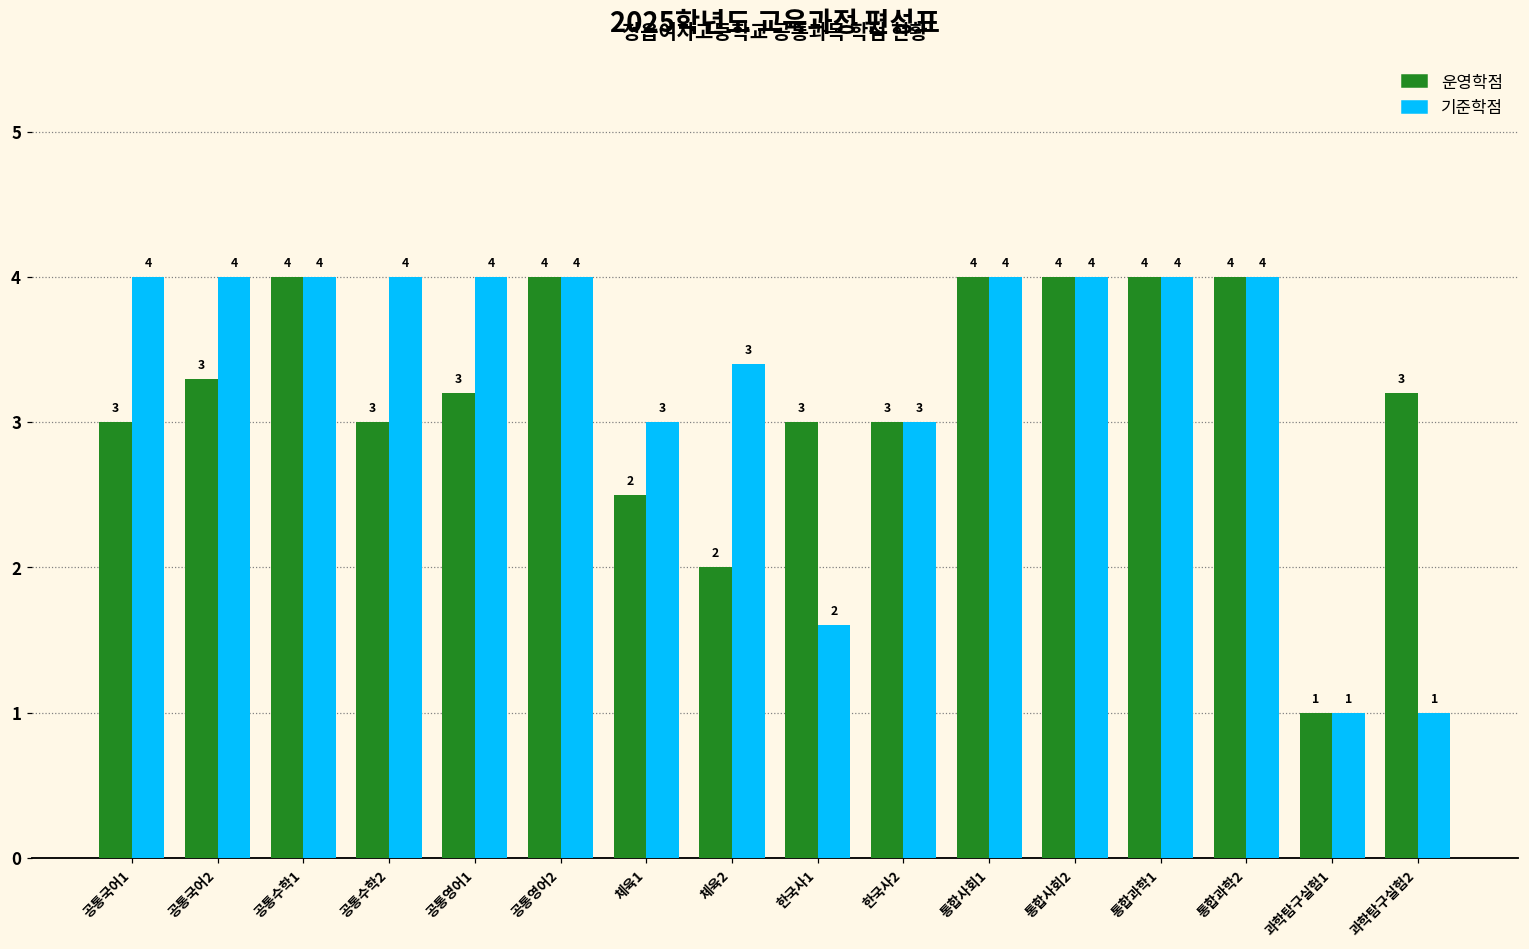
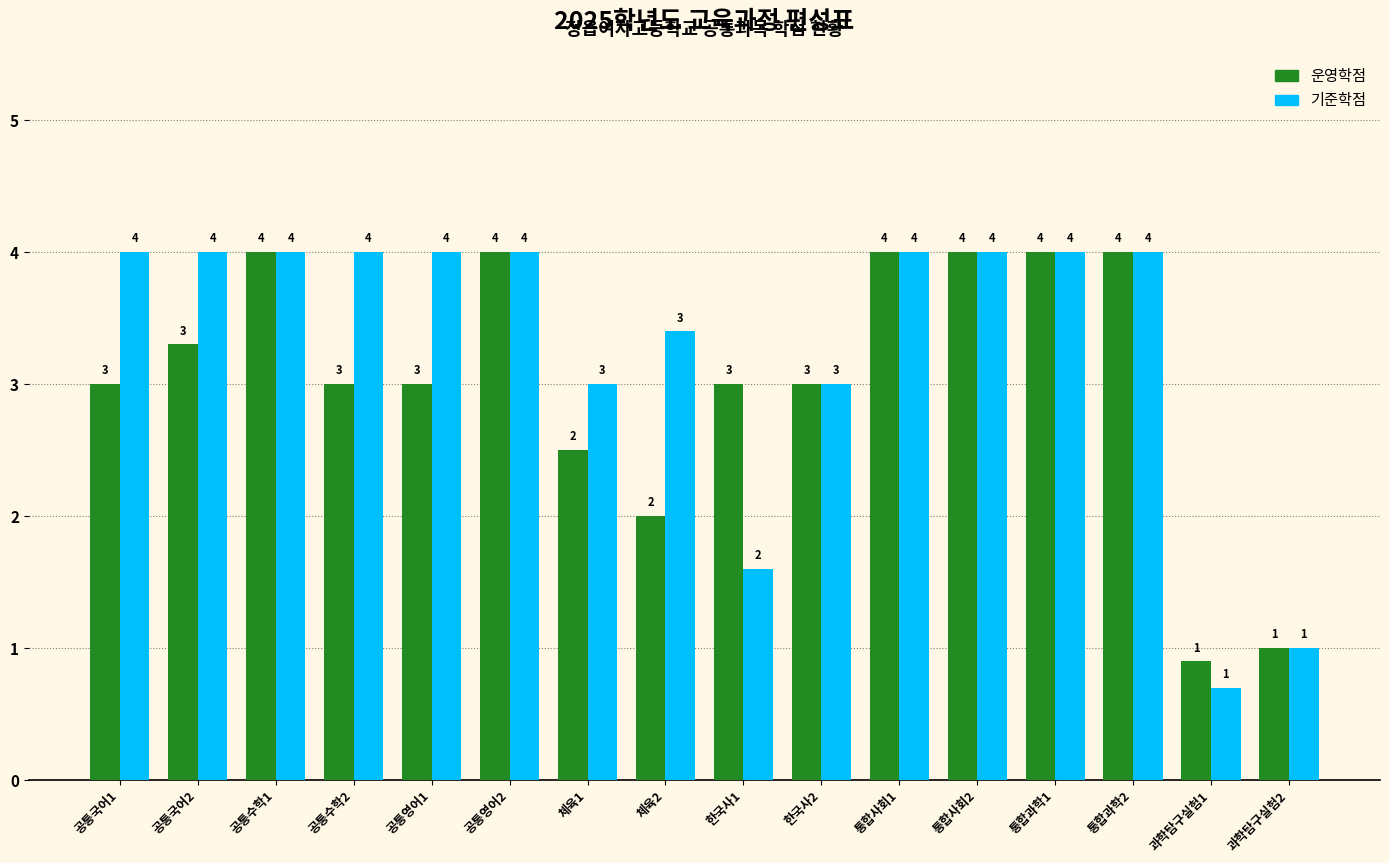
운영학점, 공통영어1: 3.2 -> 3.0
운영학점, 과학탐구실험1: 1.0 -> 0.9
기준학점, 과학탐구실험1: 1.0 -> 0.7
운영학점, 과학탐구실험2: 3 -> 1
